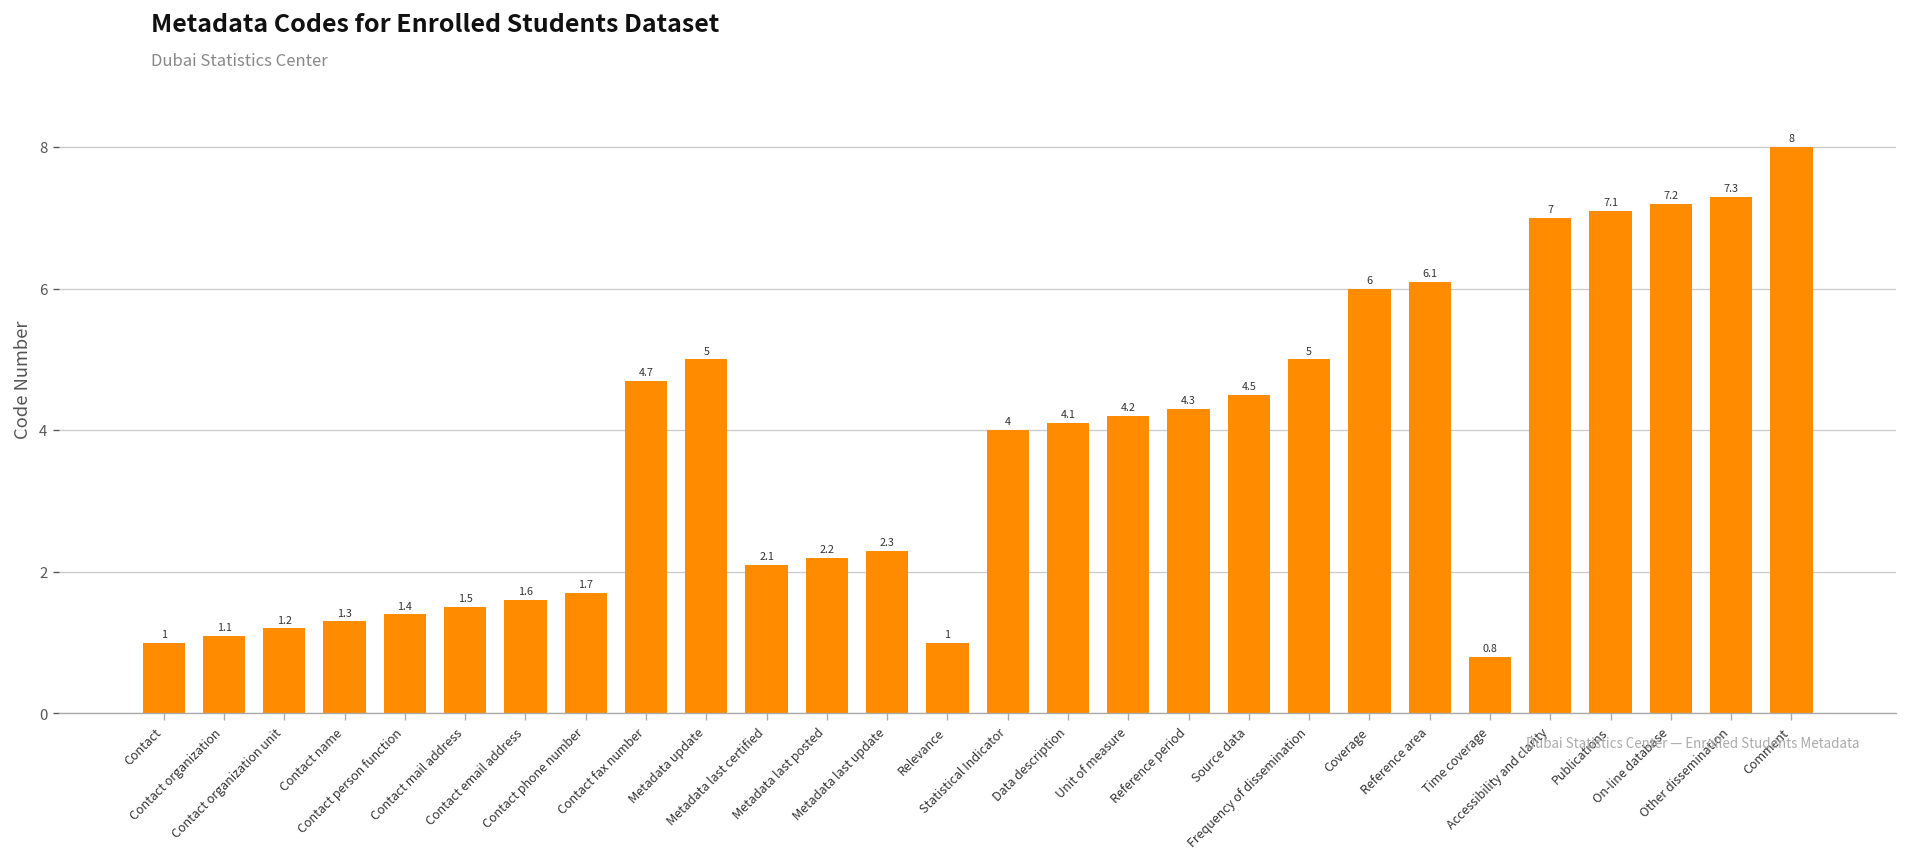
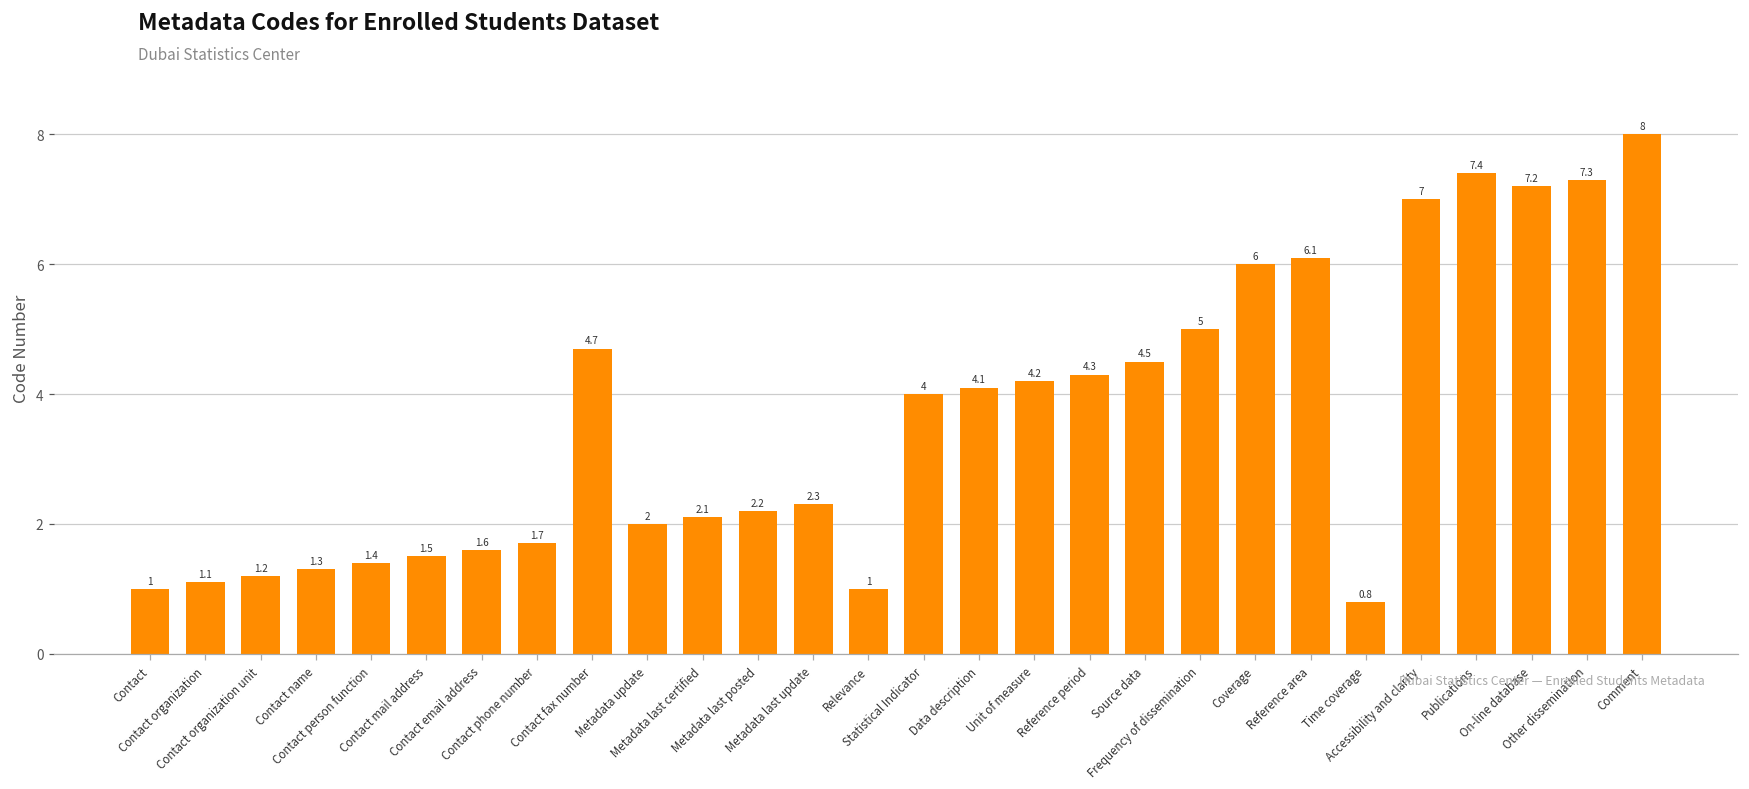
Metadata update: 5 -> 2
Publications: 7.1 -> 7.4
